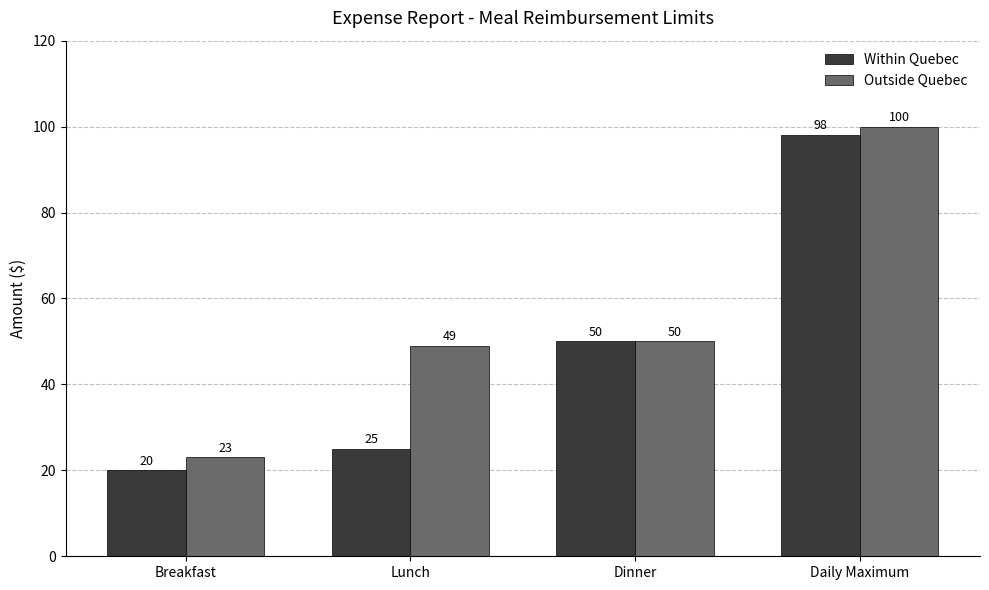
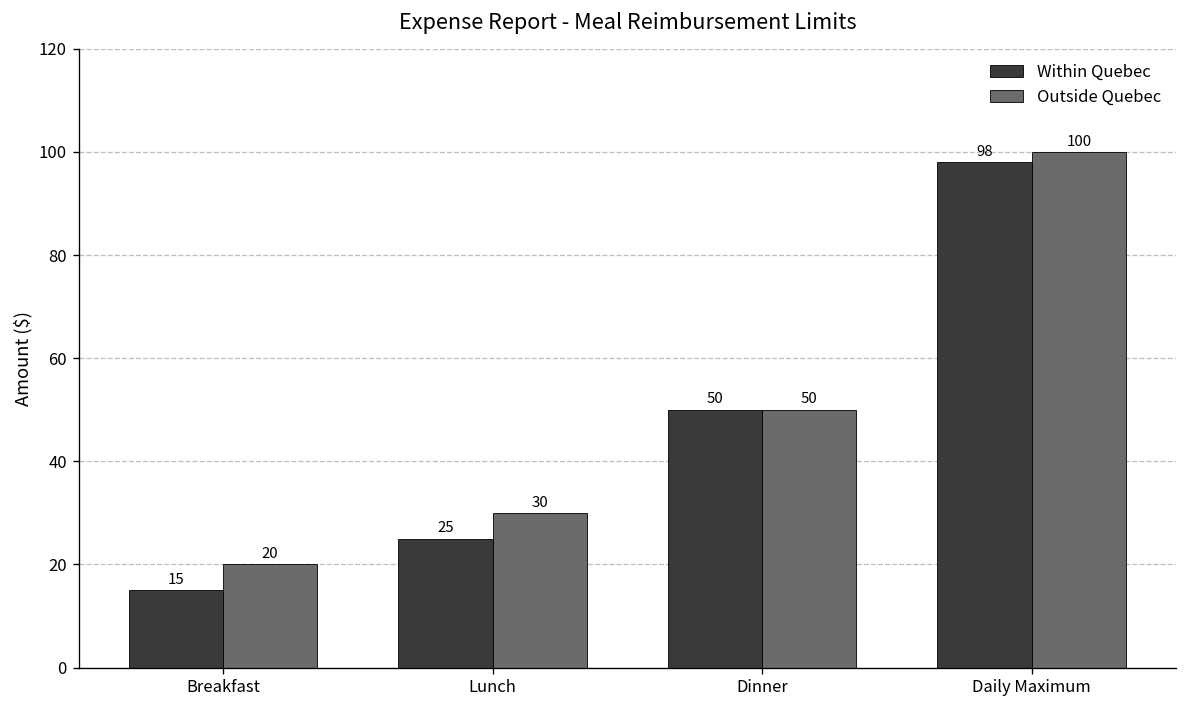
Within Quebec, Breakfast: 20 -> 15
Outside Quebec, Breakfast: 23 -> 20
Outside Quebec, Lunch: 49 -> 30
